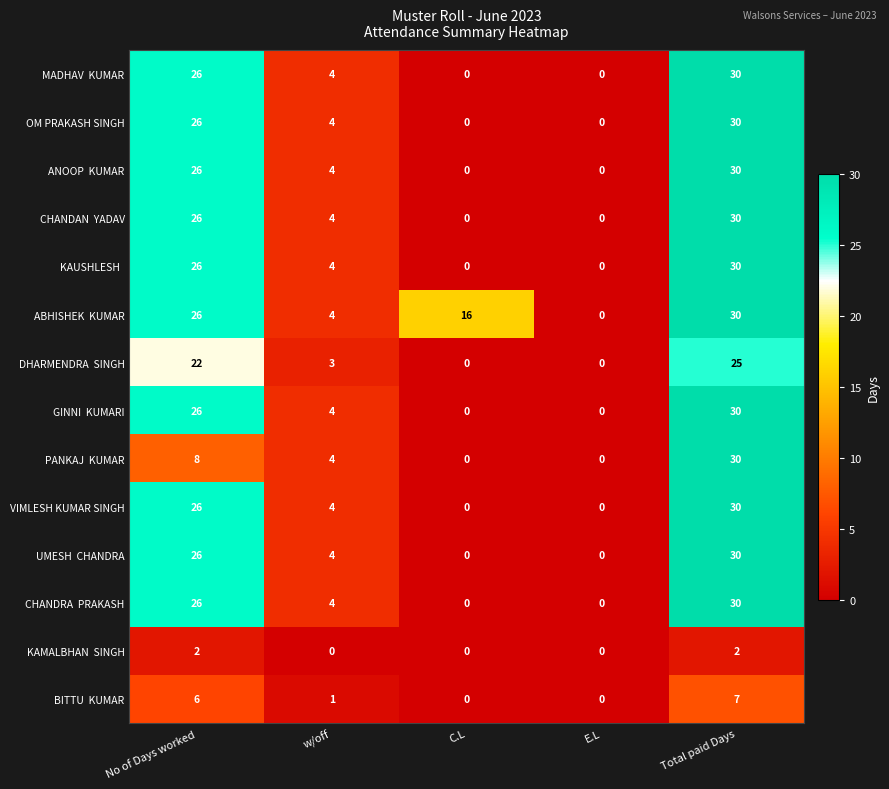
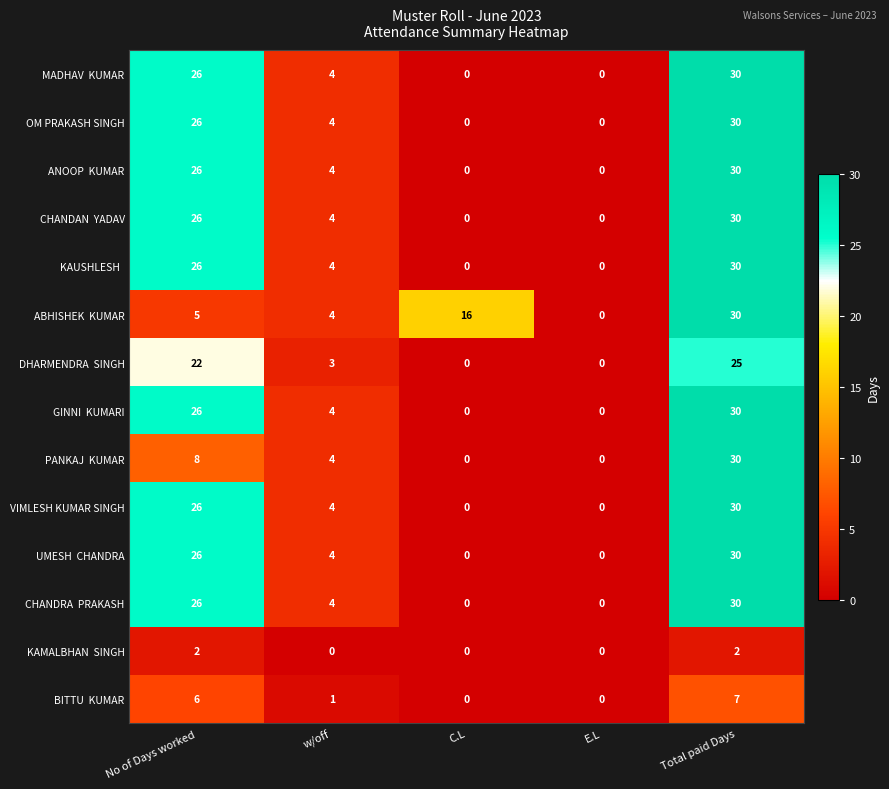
ABHISHEK KUMAR, No of Days worked: 26 -> 5
